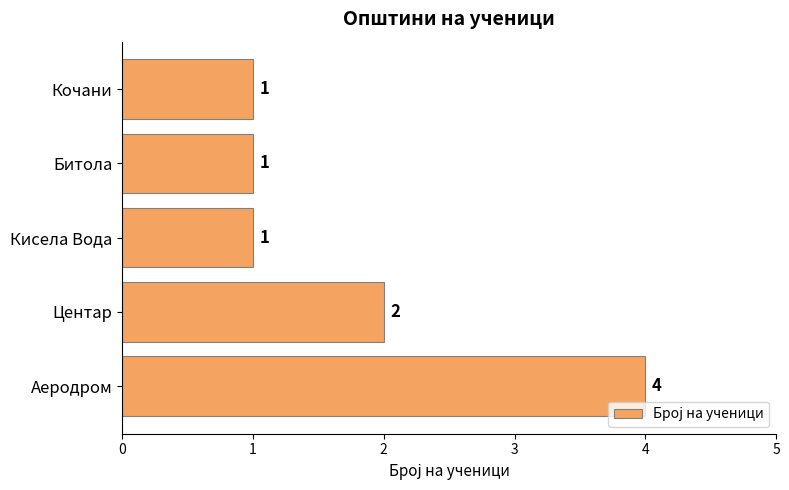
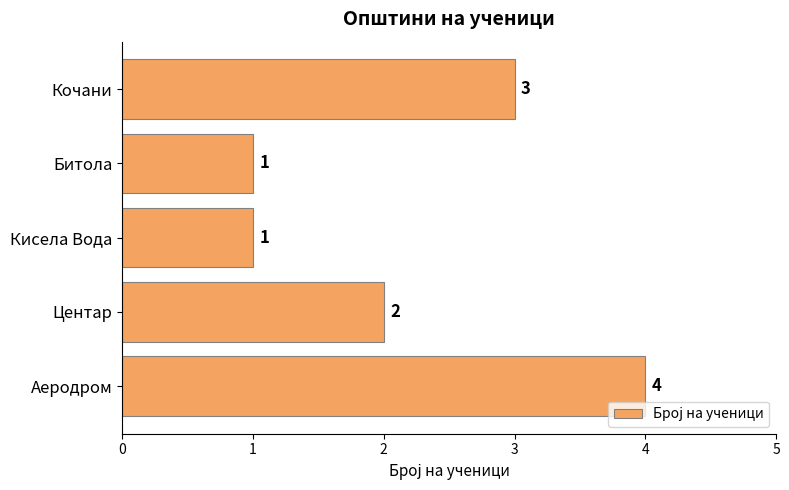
Кочани: 1 -> 3
